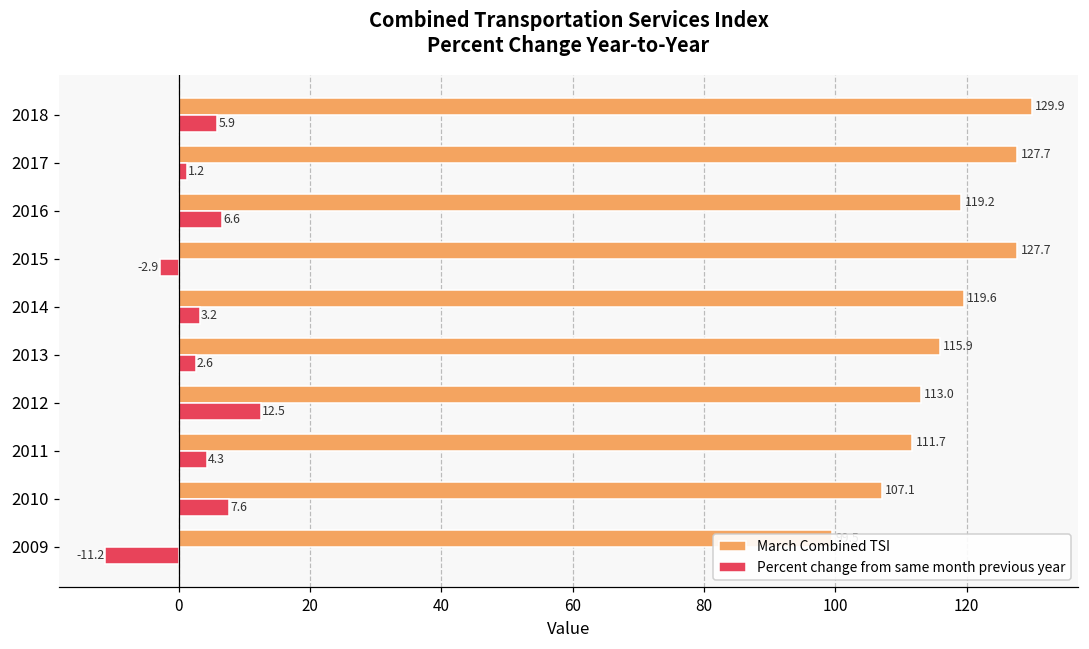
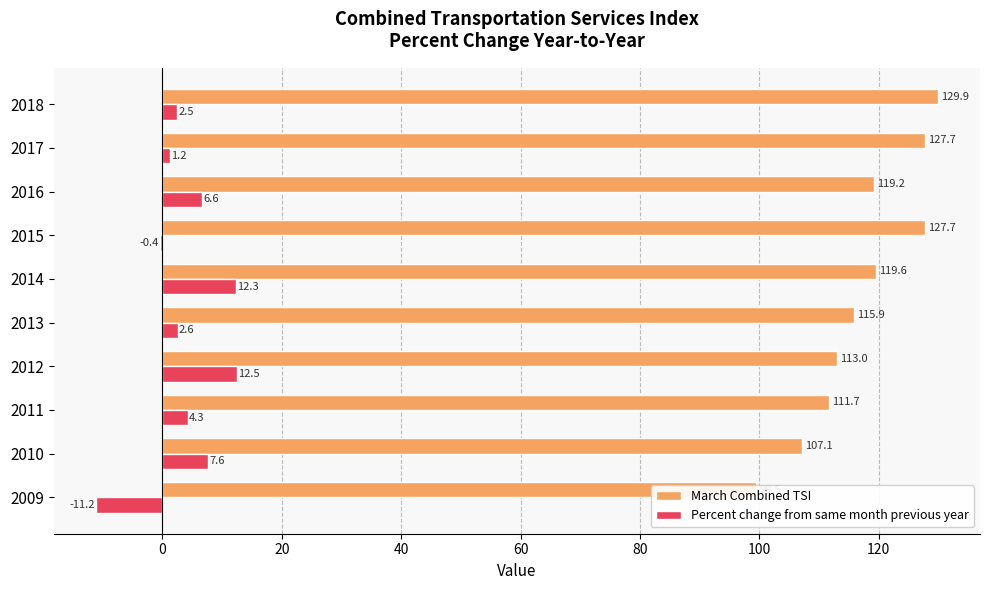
Percent change from same month previous year, 2018: 5.9 -> 2.5
Percent change from same month previous year, 2015: -2.9 -> -0.4
Percent change from same month previous year, 2014: 3.2 -> 12.3
